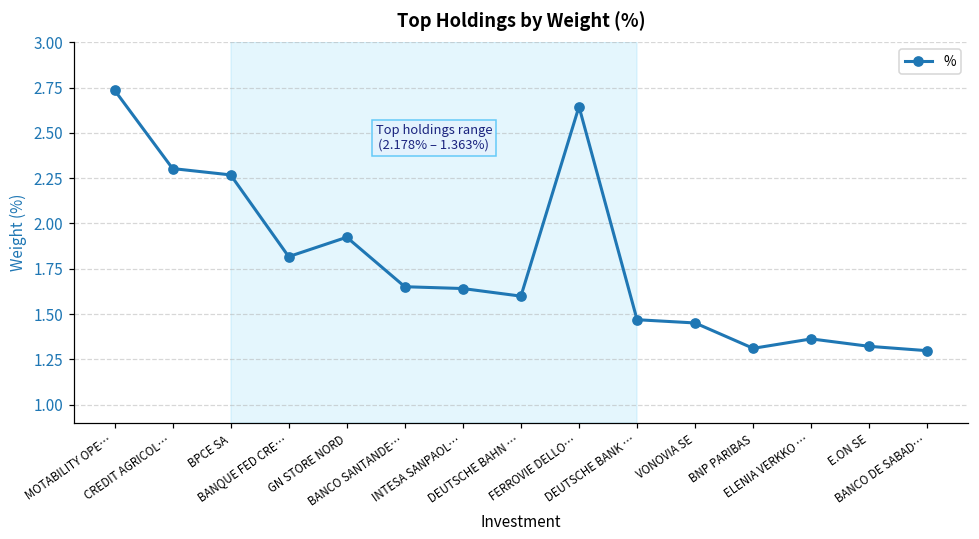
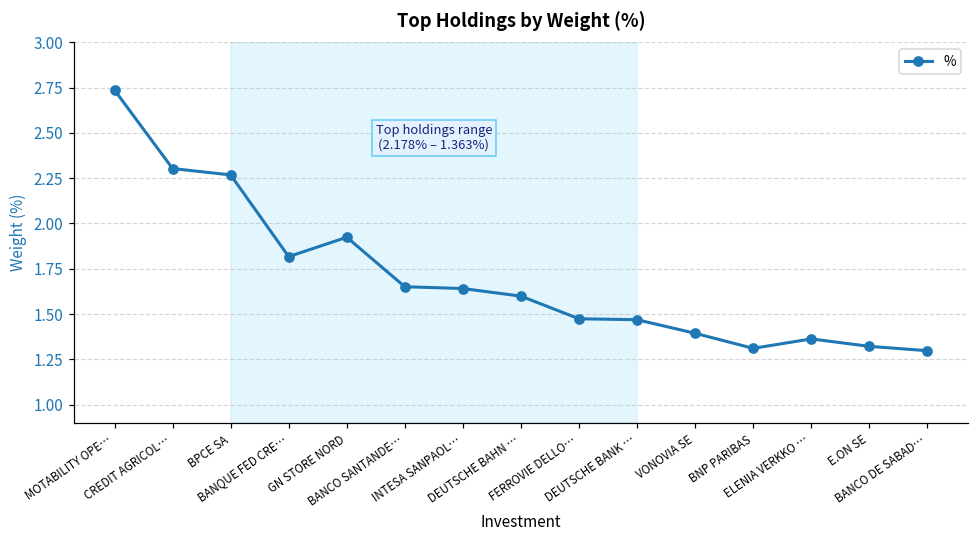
FERROVIE DELLO…: 2.65 -> 1.47
VONOVIA SE: 1.45 -> 1.39
